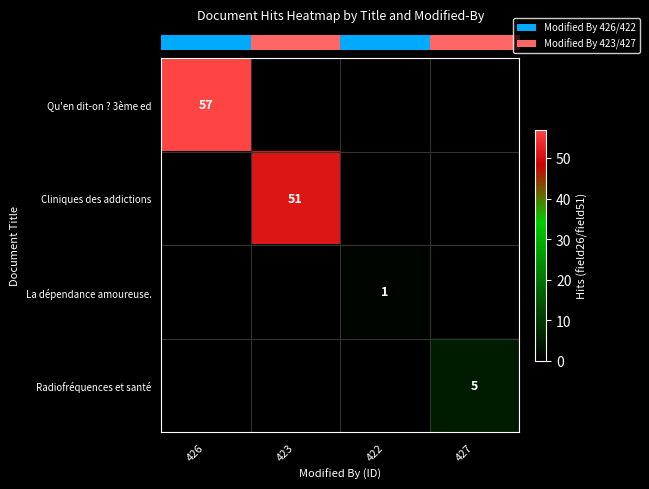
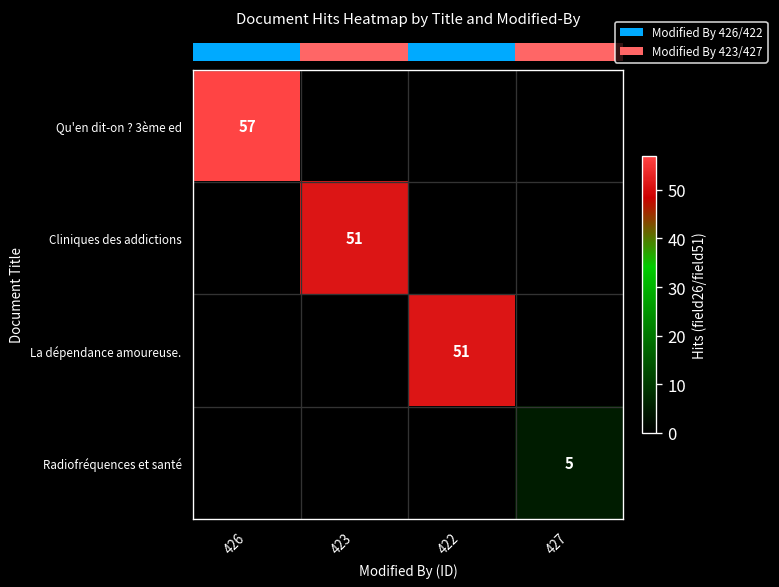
La dépendance amoureuse., 422: 1 -> 51
